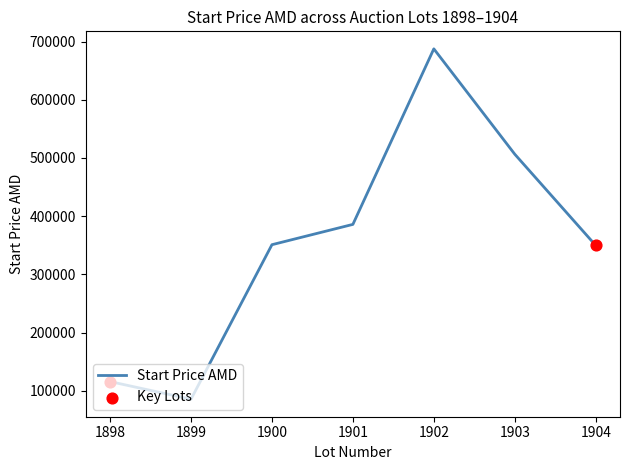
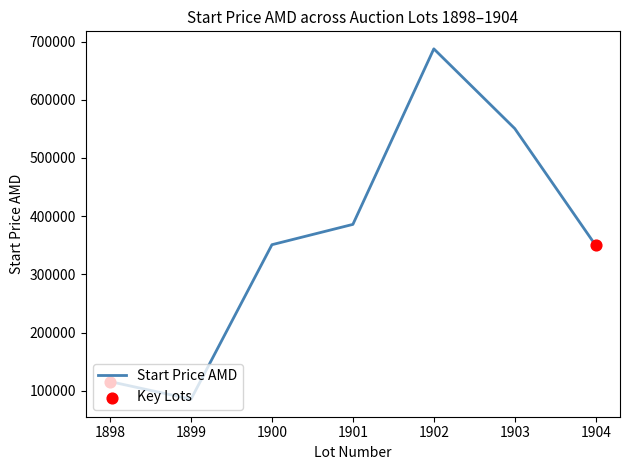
Start Price AMD, 1903: 510000 -> 550000
